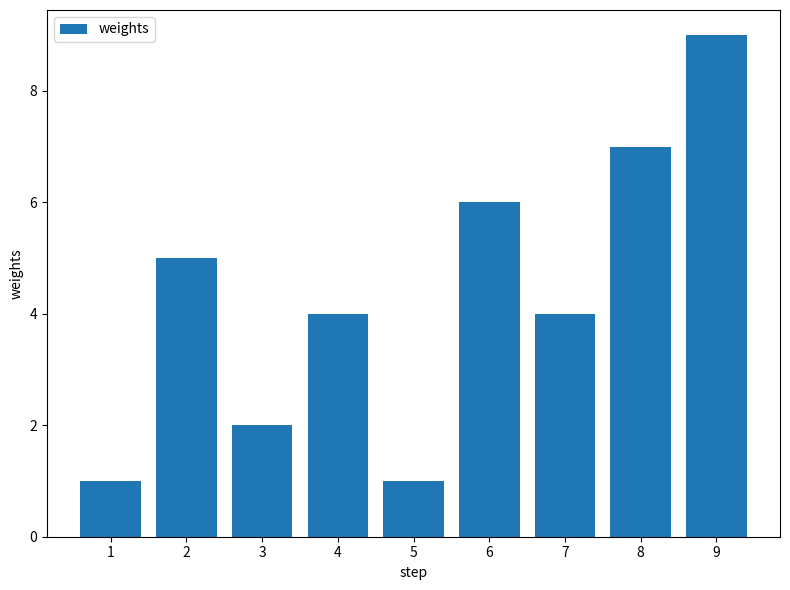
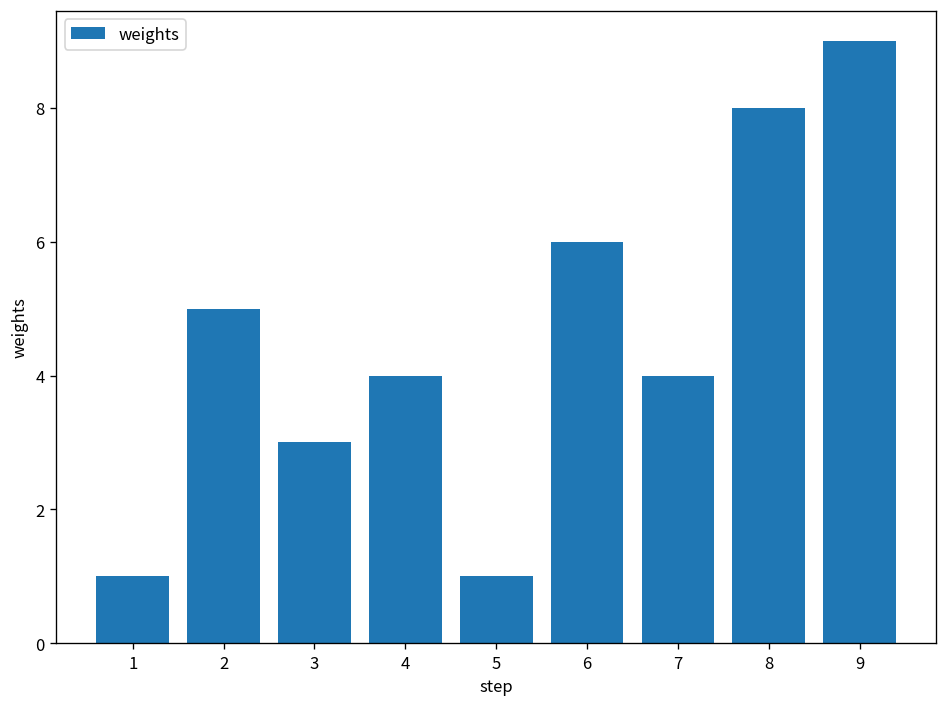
3: 2 -> 3
8: 7 -> 8
